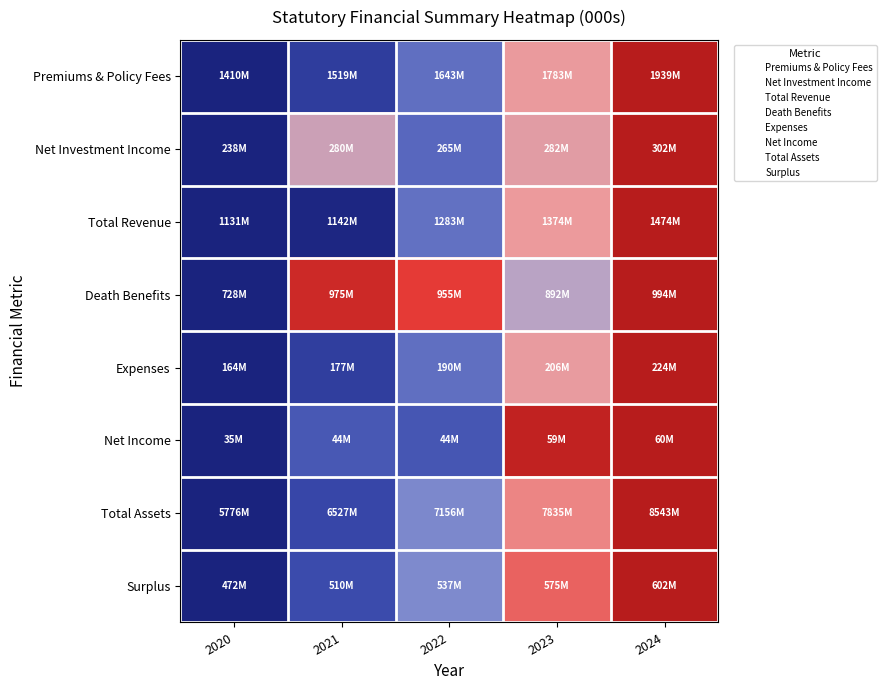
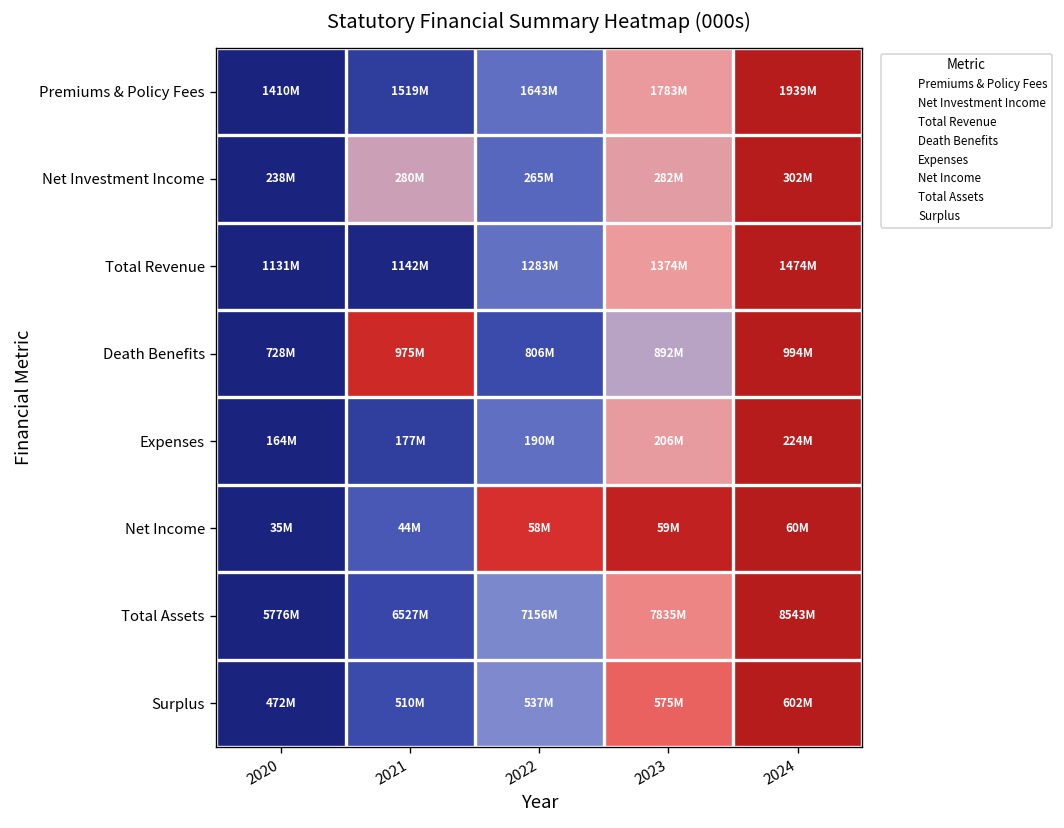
Death Benefits, 2022: 955M -> 806M
Net Income, 2022: 44M -> 58M
